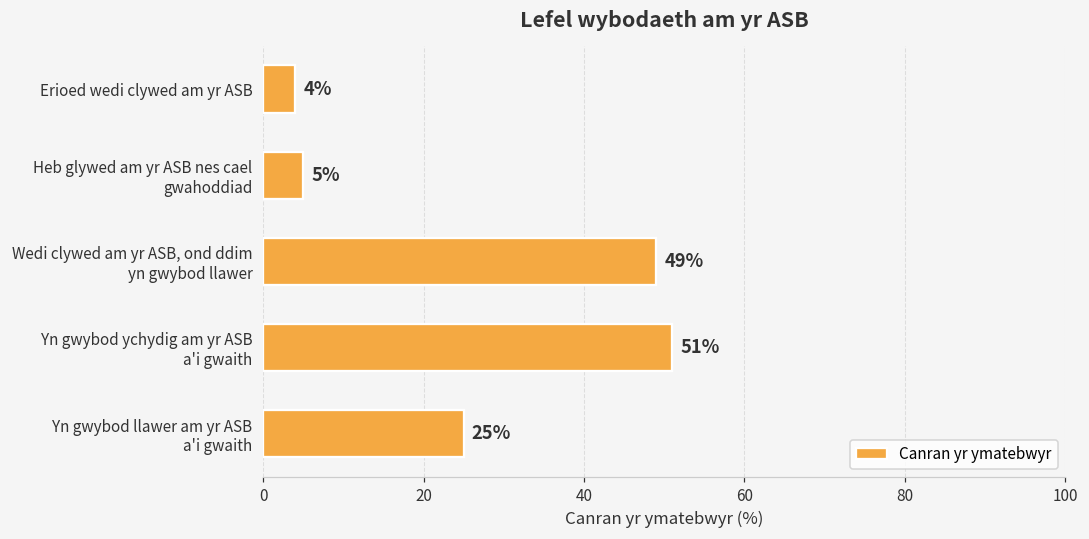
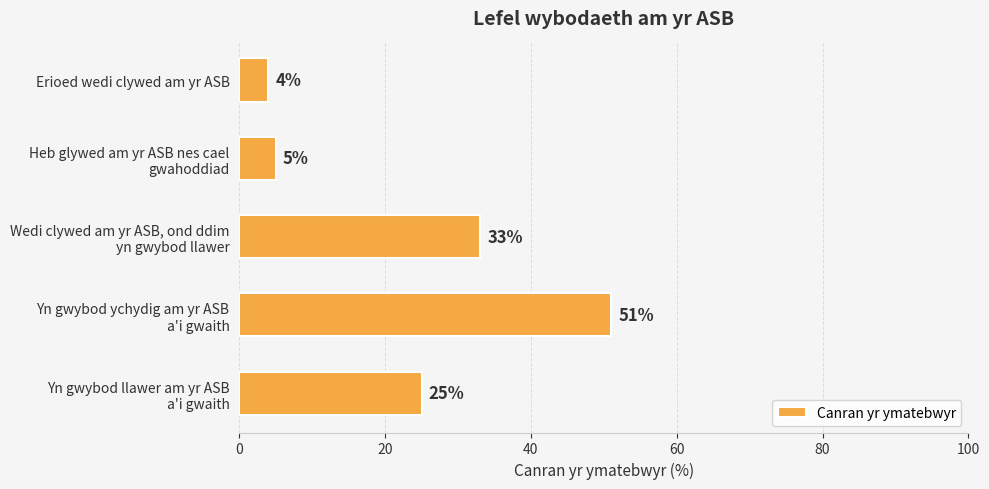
Wedi clywed am yr ASB, ond ddim yn gwybod llawer: 49% -> 33%
